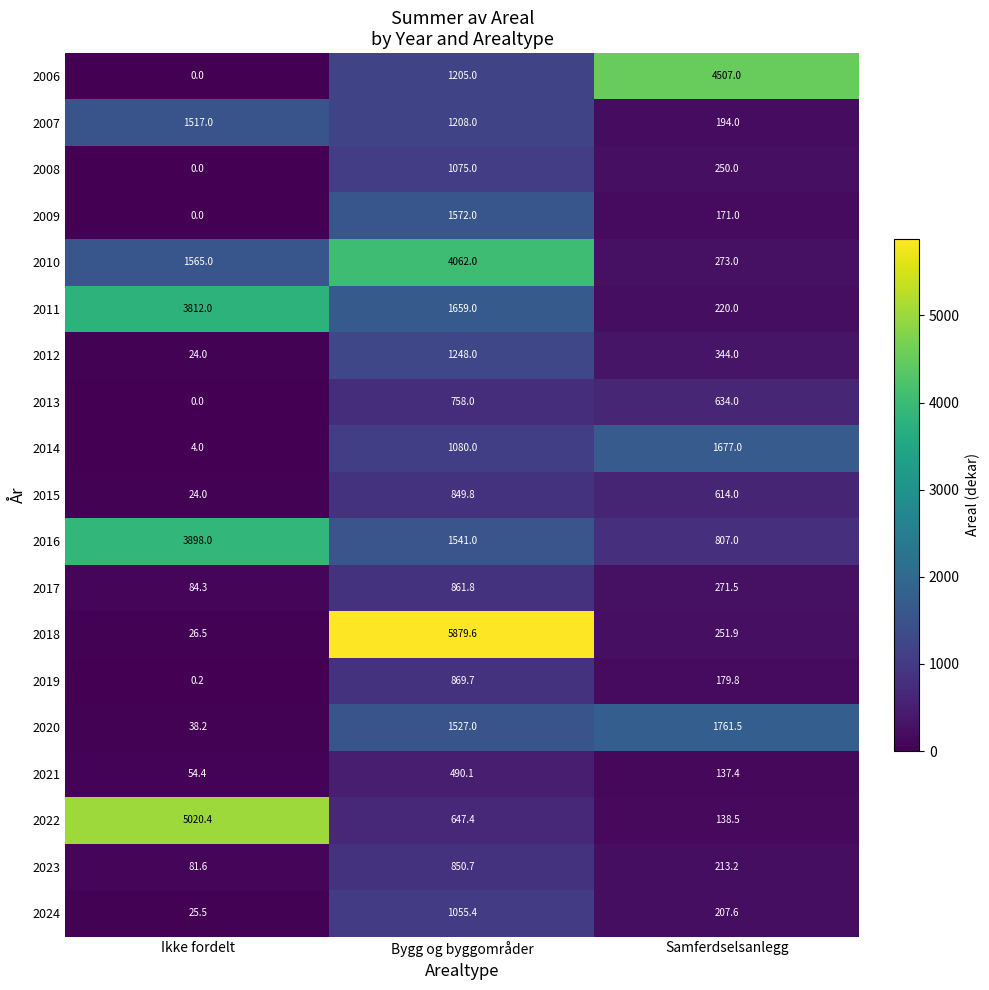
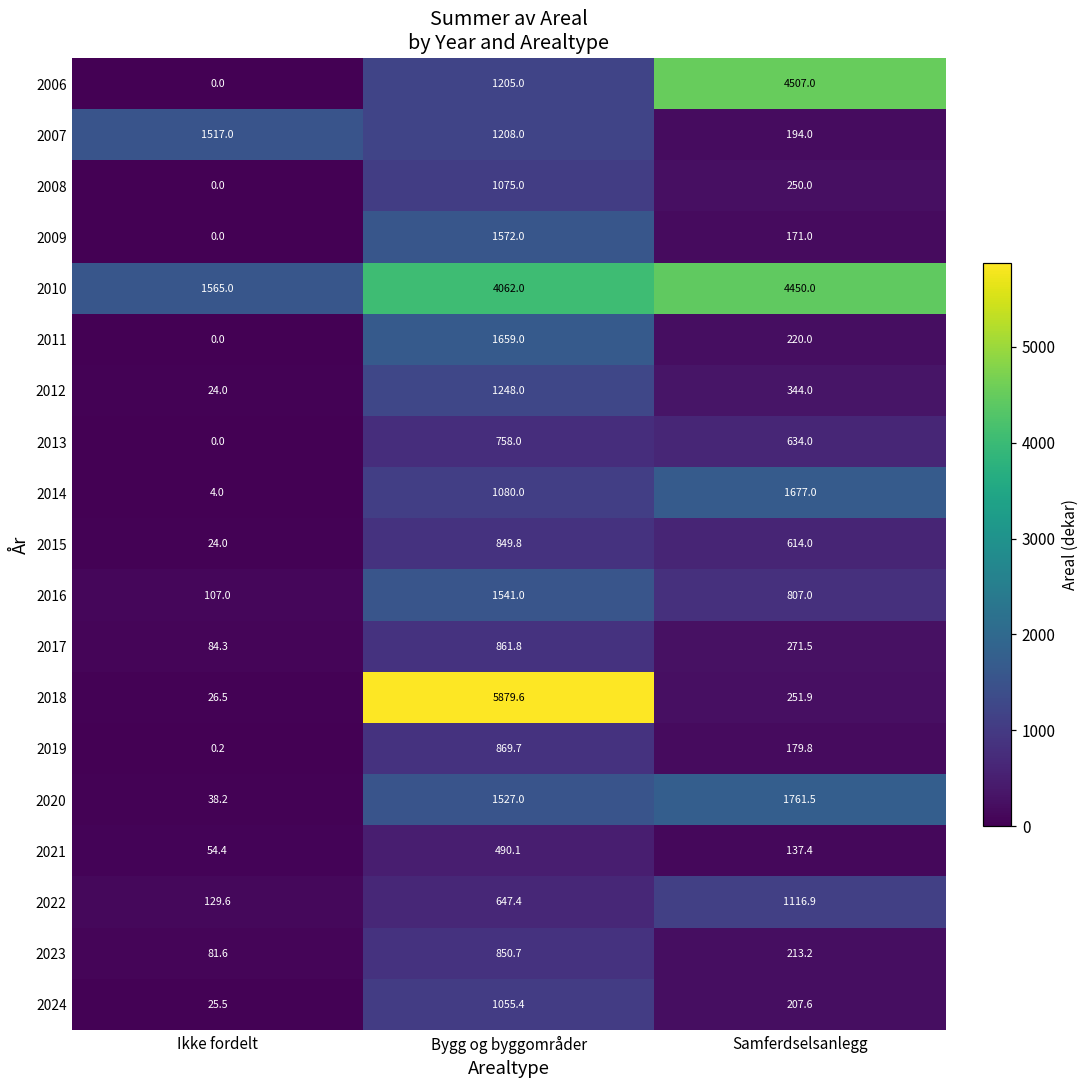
2010, Samferdselsanlegg: 273.0 -> 4450.0
2011, Ikke fordelt: 3812.0 -> 0.0
2016, Ikke fordelt: 3898.0 -> 107.0
2022, Ikke fordelt: 5020.4 -> 129.6
2022, Samferdselsanlegg: 138.5 -> 1116.9
